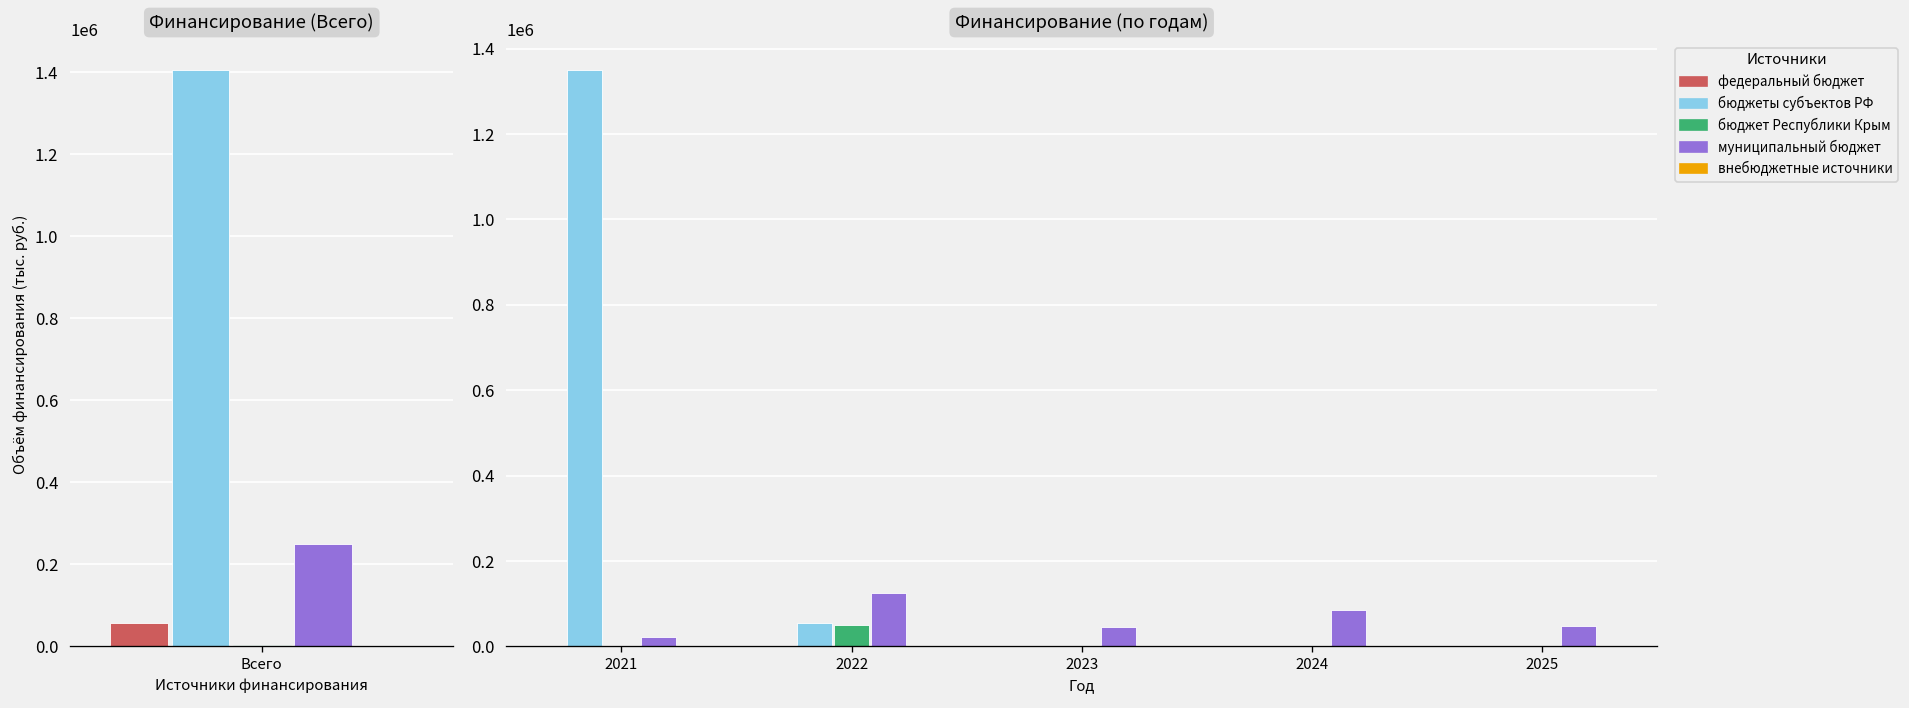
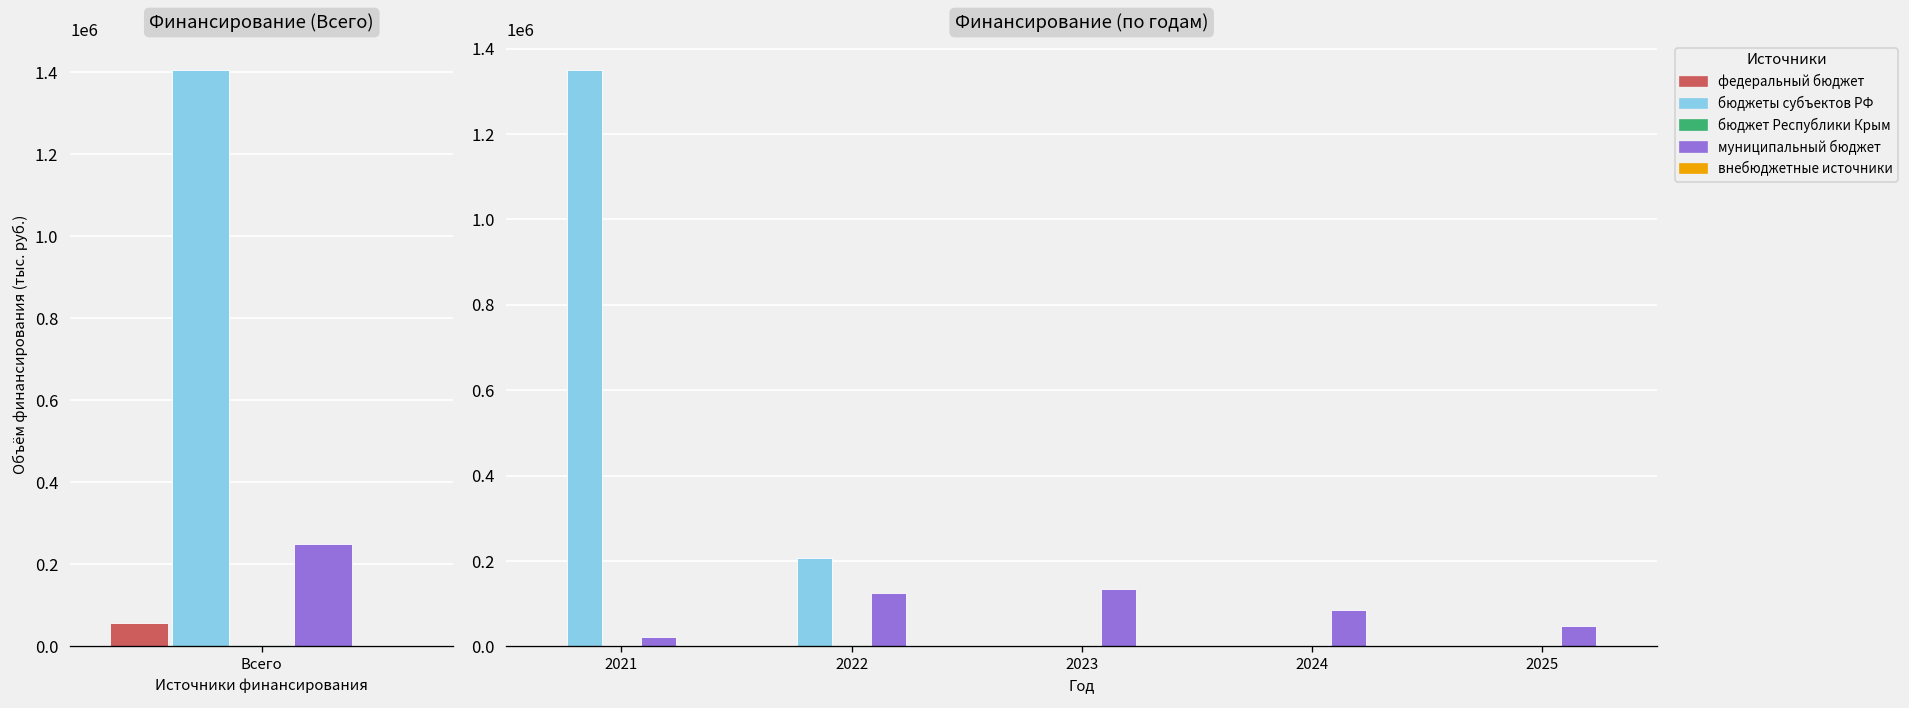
Финансирование (по годам), бюджеты субъектов РФ, 2022: 60000 -> 210000
Финансирование (по годам), бюджет Республики Крым, 2022: 50000 -> 0
Финансирование (по годам), муниципальный бюджет, 2023: 50000 -> 130000
